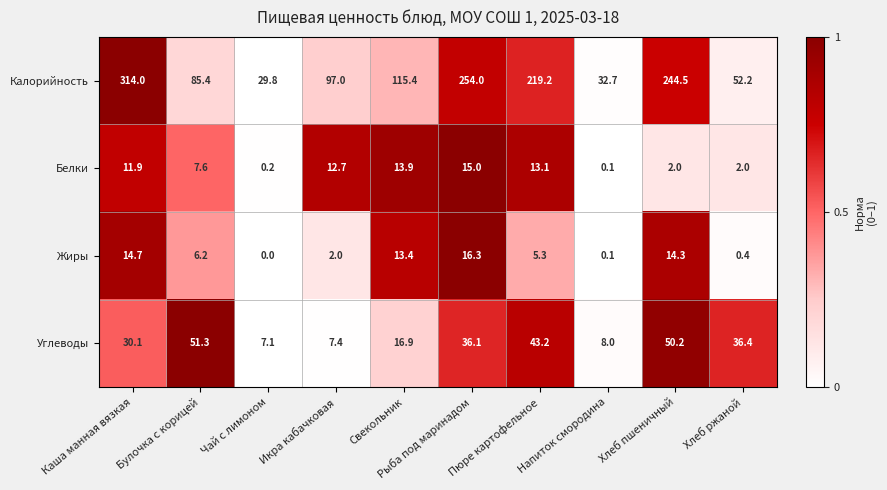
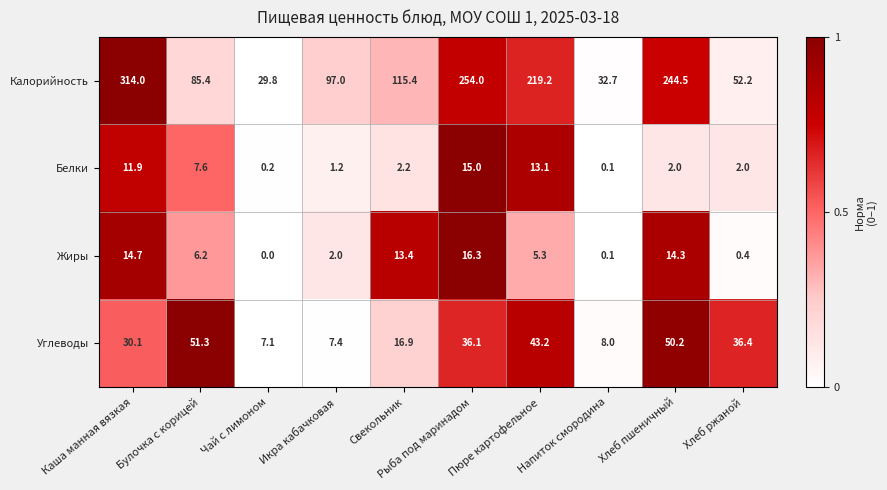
Белки, Икра кабачковая: 12.7 -> 1.2
Белки, Свекольник: 13.9 -> 2.2
